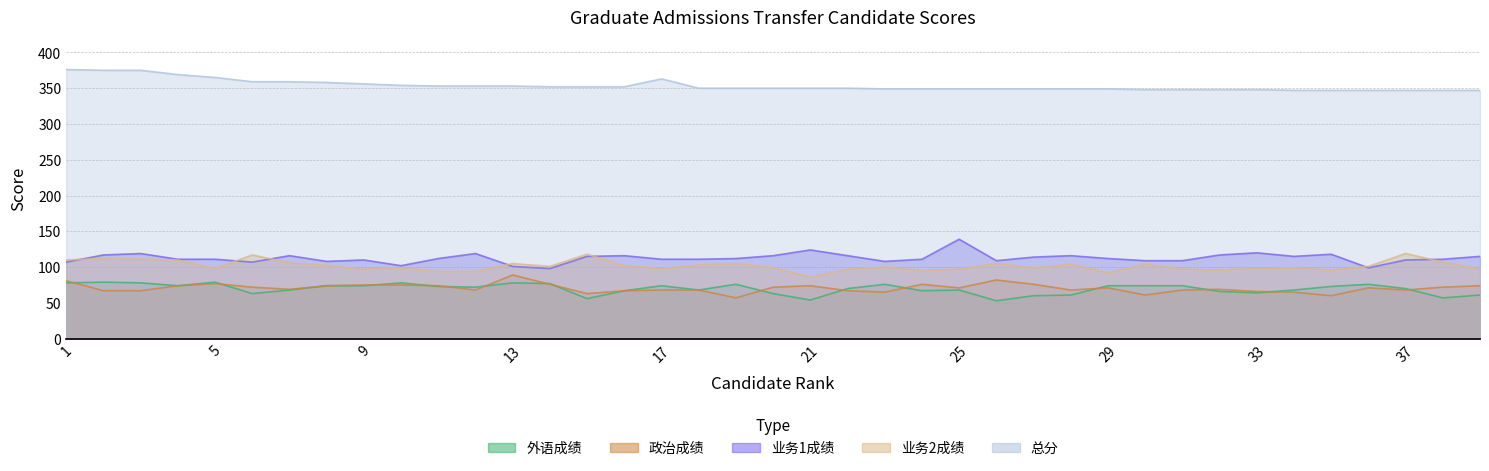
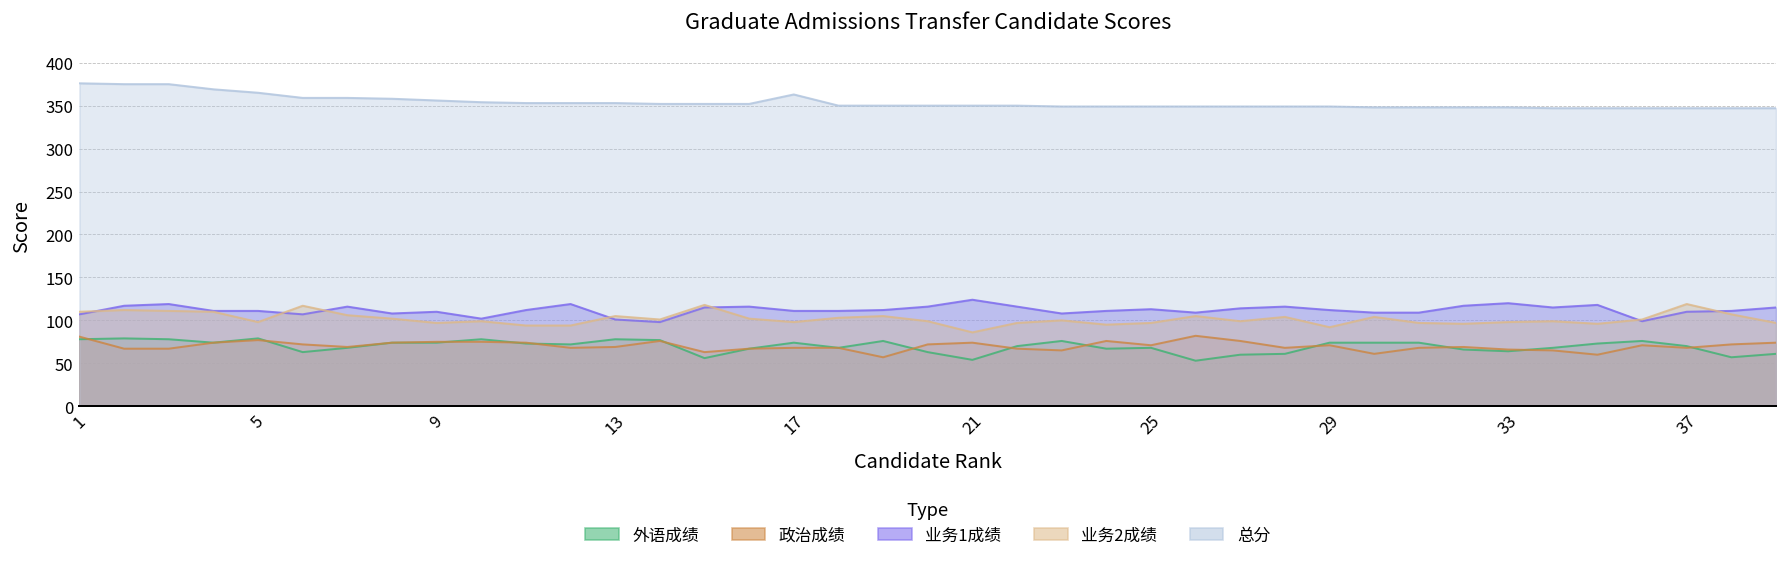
政治成绩, 13: 90 -> 70
业务1成绩, 25: 140 -> 110
